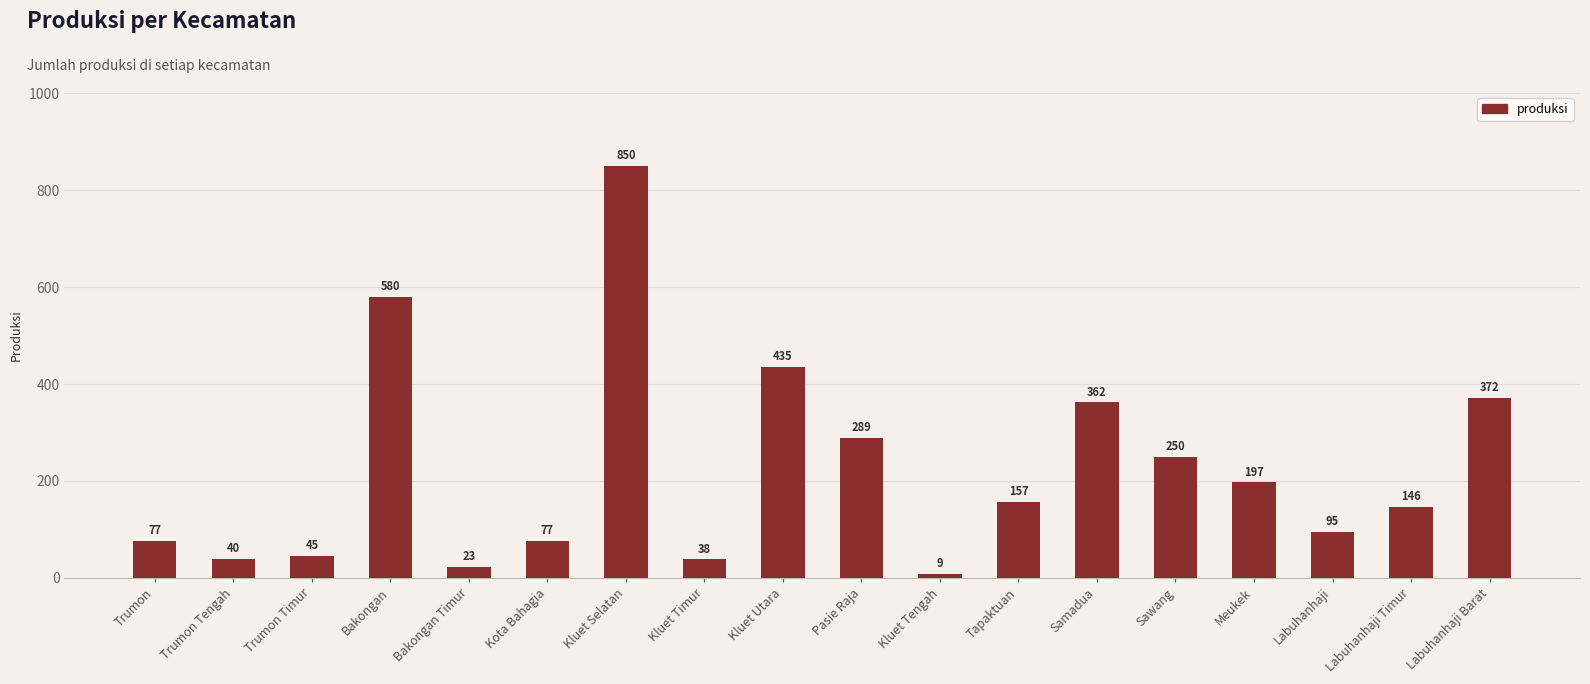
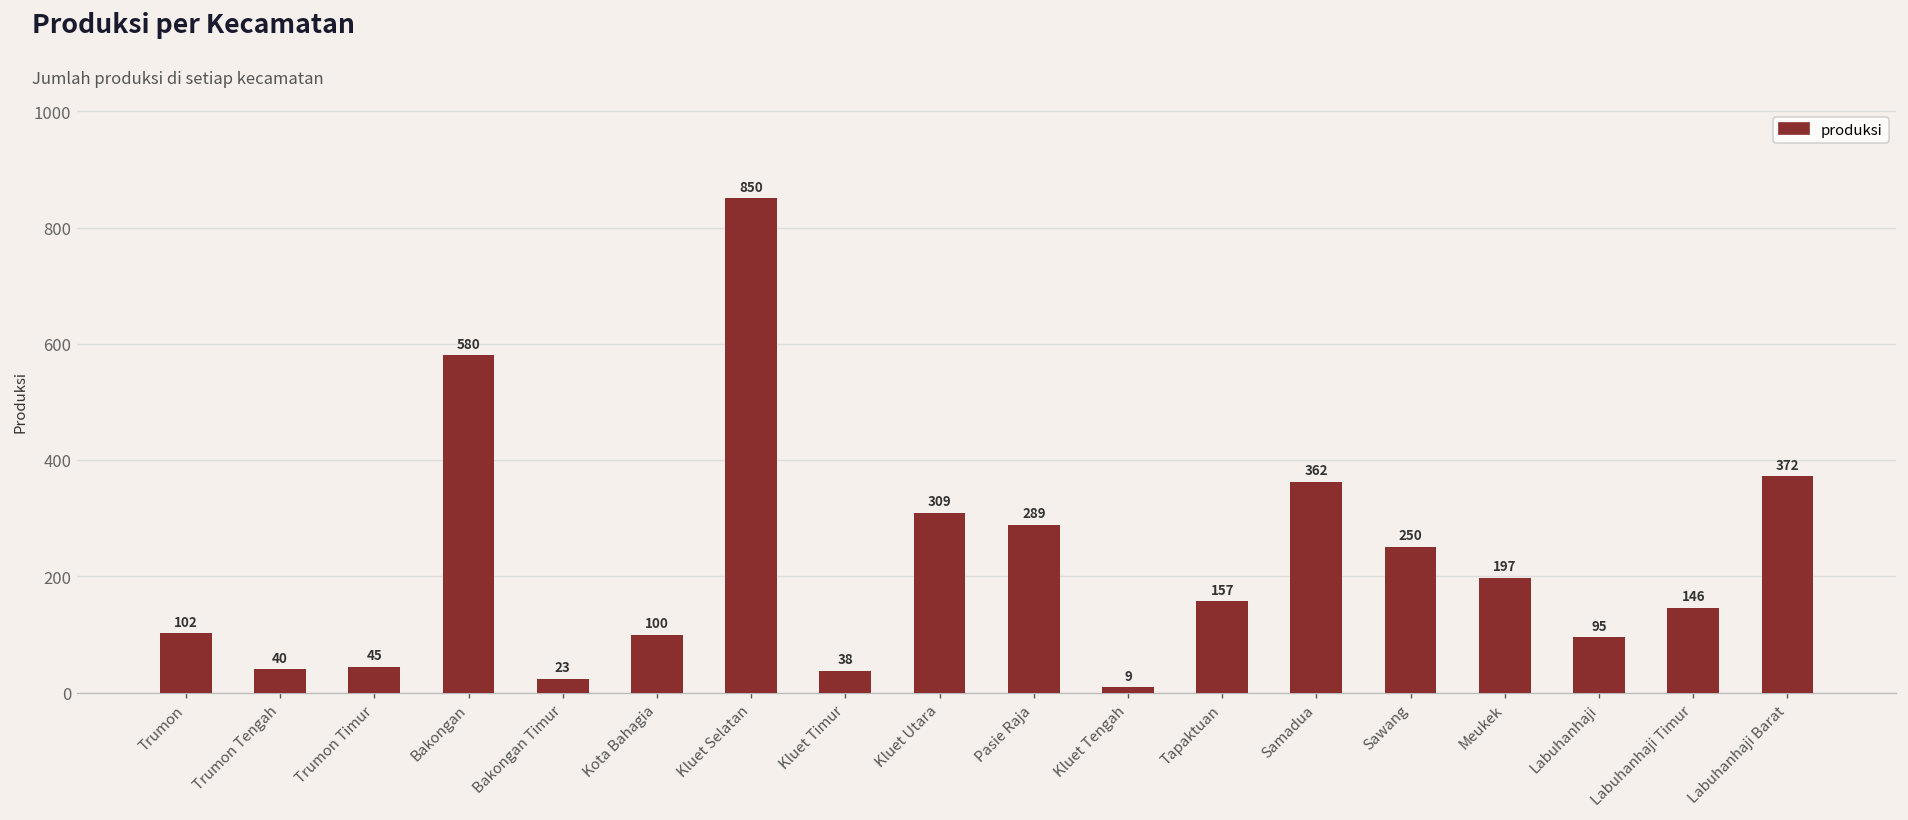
Trumon: 77 -> 102
Kota Bahagia: 77 -> 100
Kluet Utara: 435 -> 309
